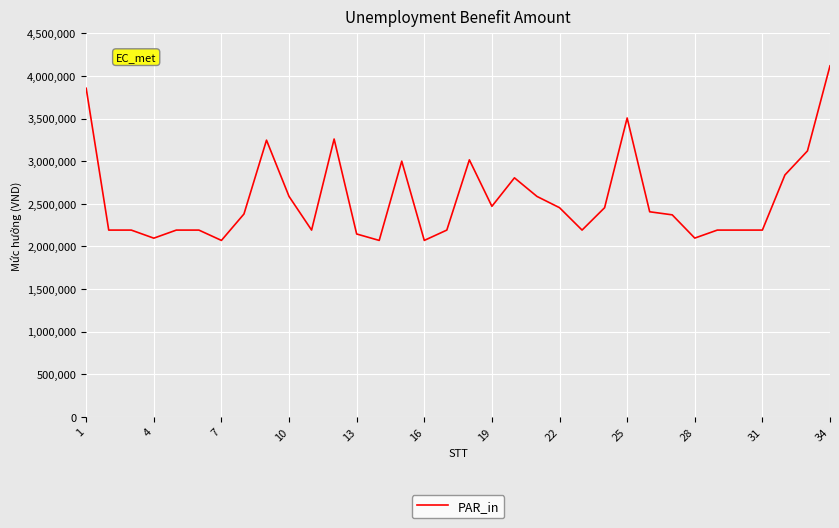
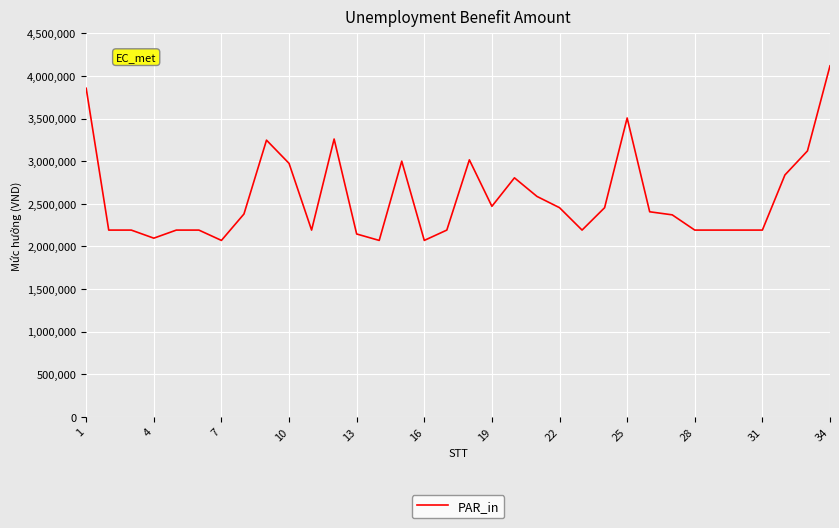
10: 2,600,000 -> 3,000,000
28: 2,100,000 -> 2,200,000
